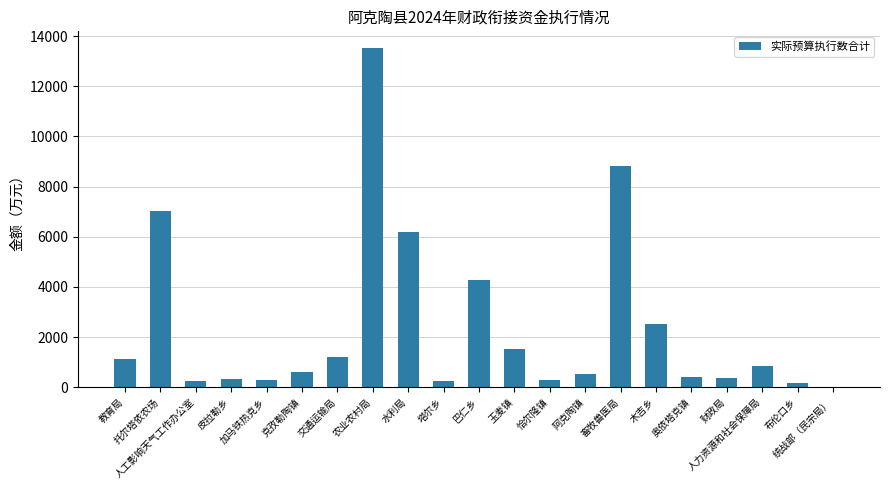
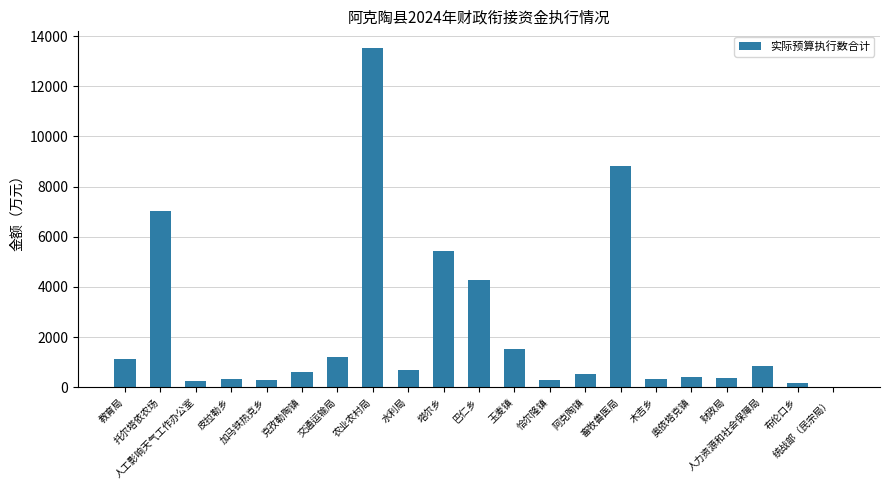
水利局: 6200 -> 700
塔尔乡: 300 -> 5400
木吉乡: 2500 -> 300
